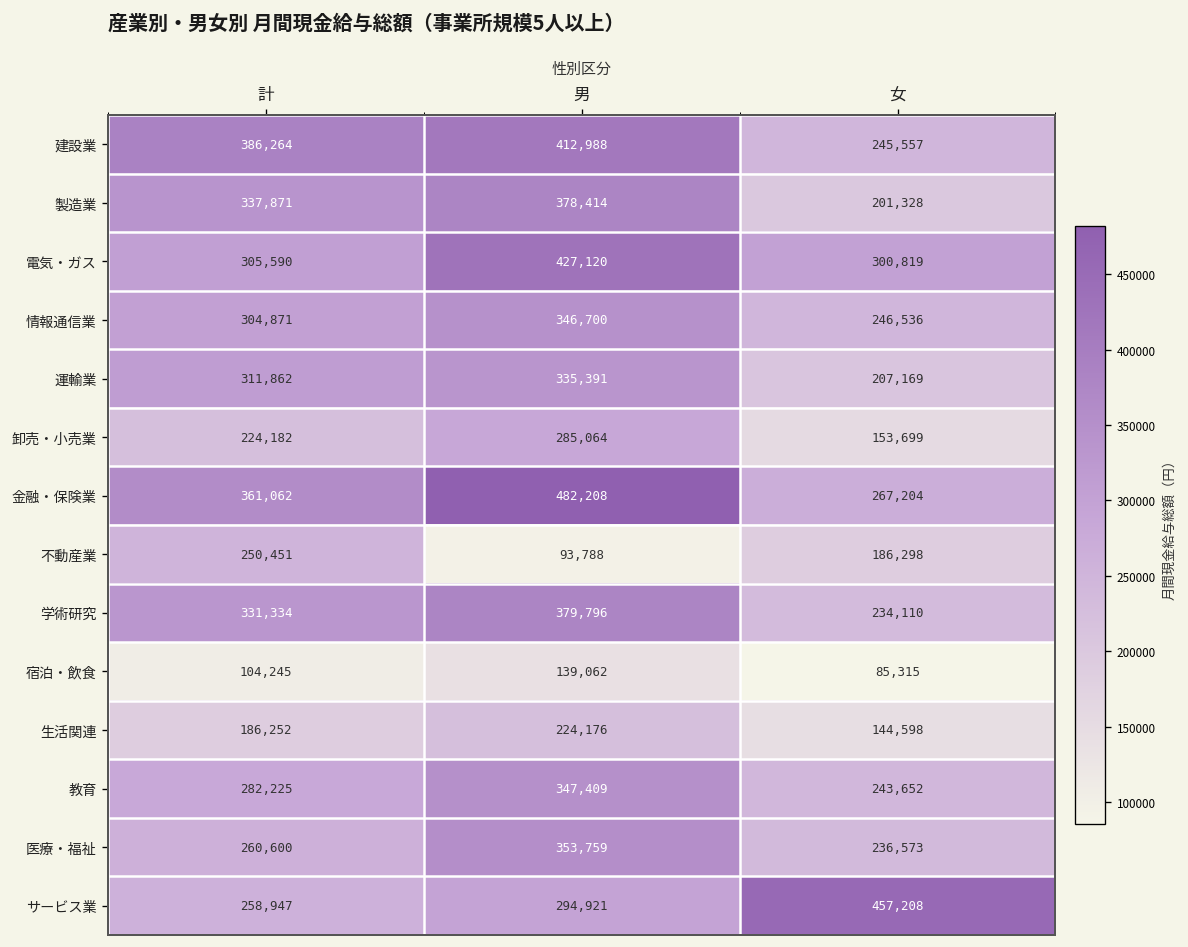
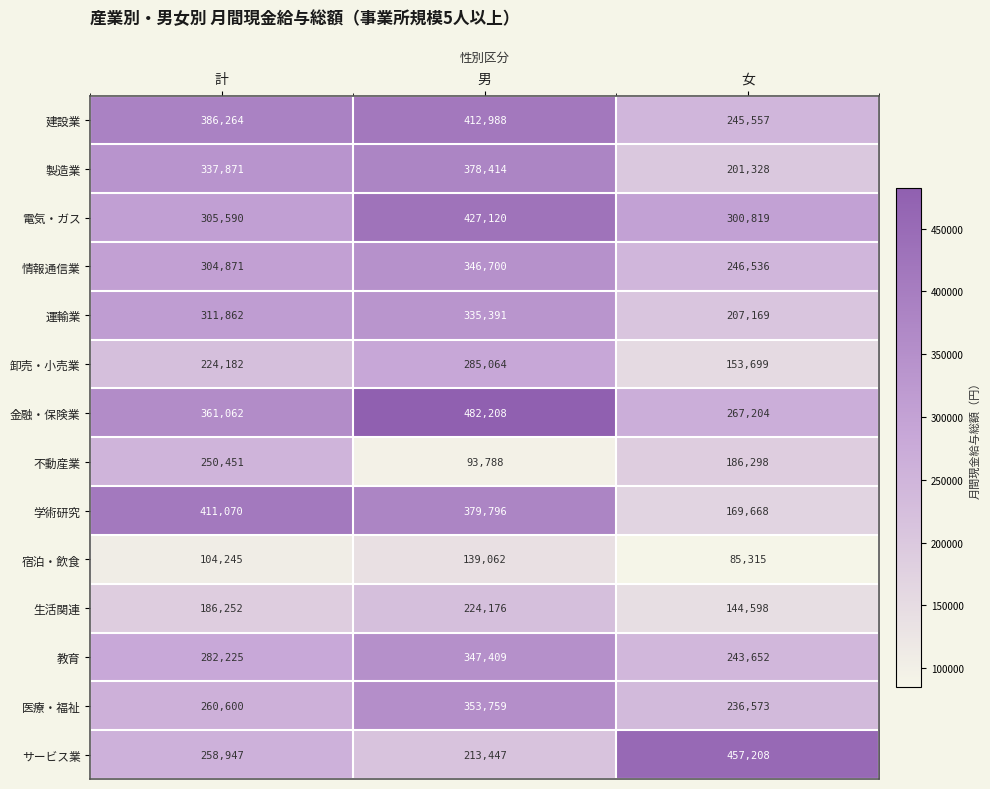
学術研究, 計: 331,334 -> 411,070
学術研究, 女: 234,110 -> 169,668
サービス業, 男: 294,921 -> 213,447
